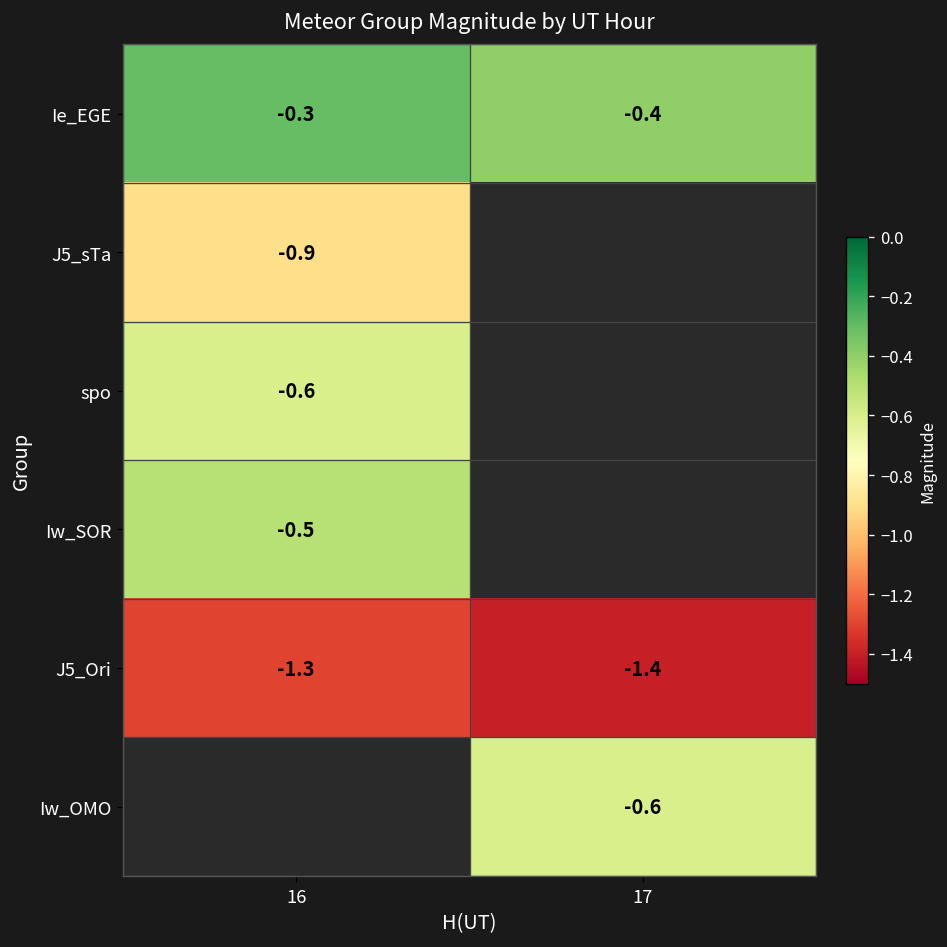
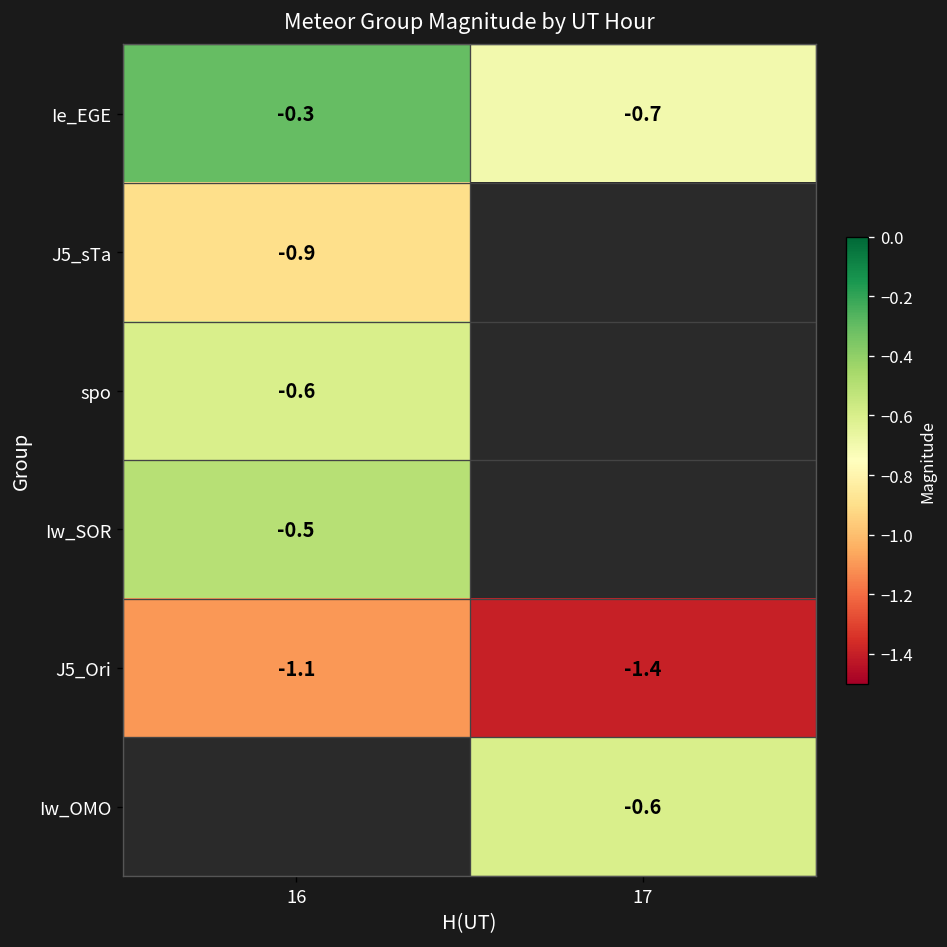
Ie_EGE, 17: -0.4 -> -0.7
J5_Ori, 16: -1.3 -> -1.1
